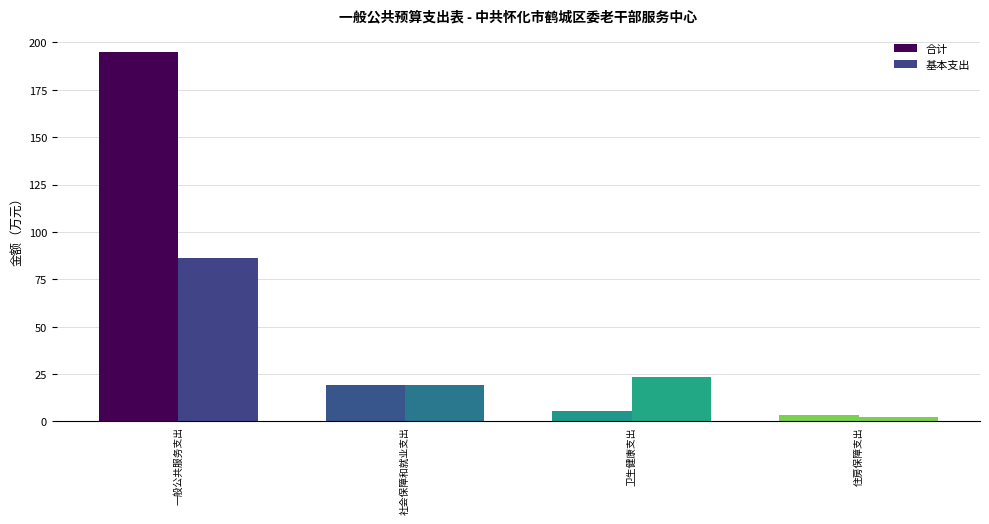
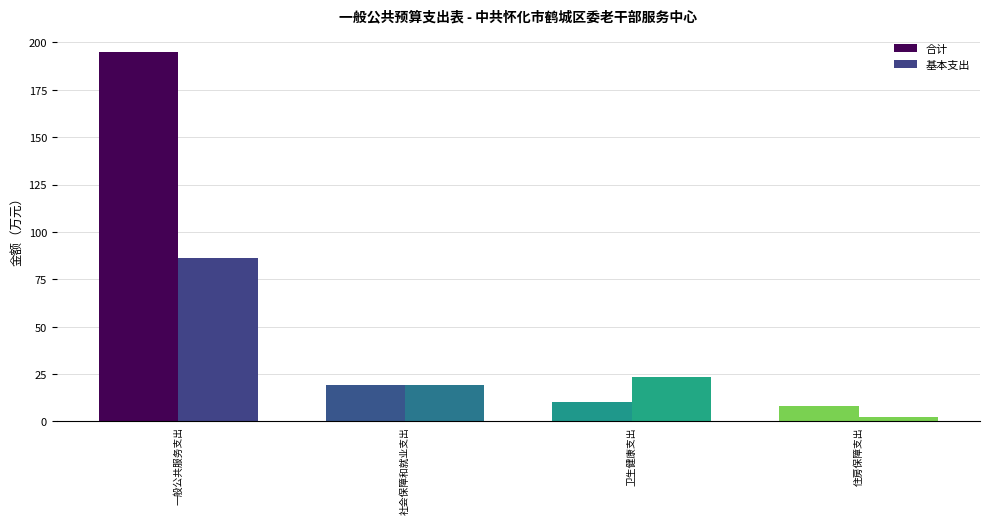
合计, 卫生健康支出: 5 -> 10
合计, 住房保障支出: 3 -> 8
